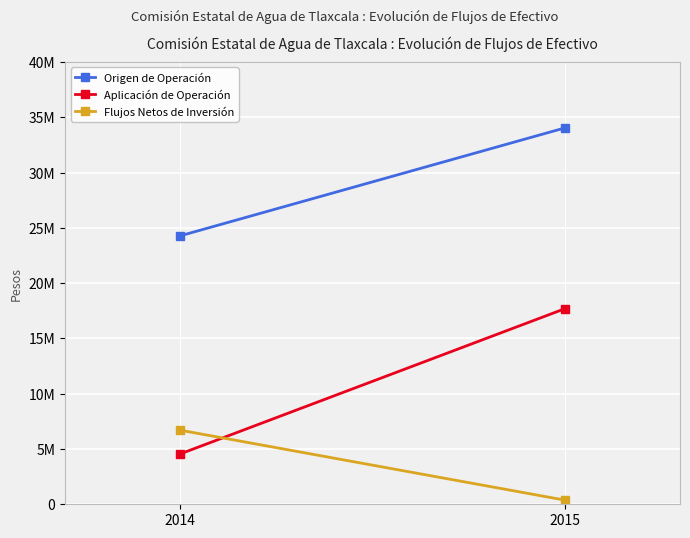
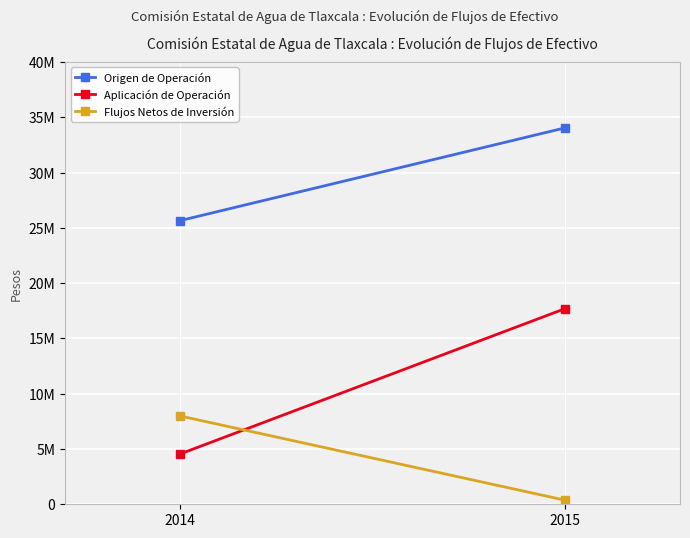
Origen de Operación, 2014: 24300000 -> 25700000
Flujos Netos de Inversión, 2014: 6700000 -> 8000000
